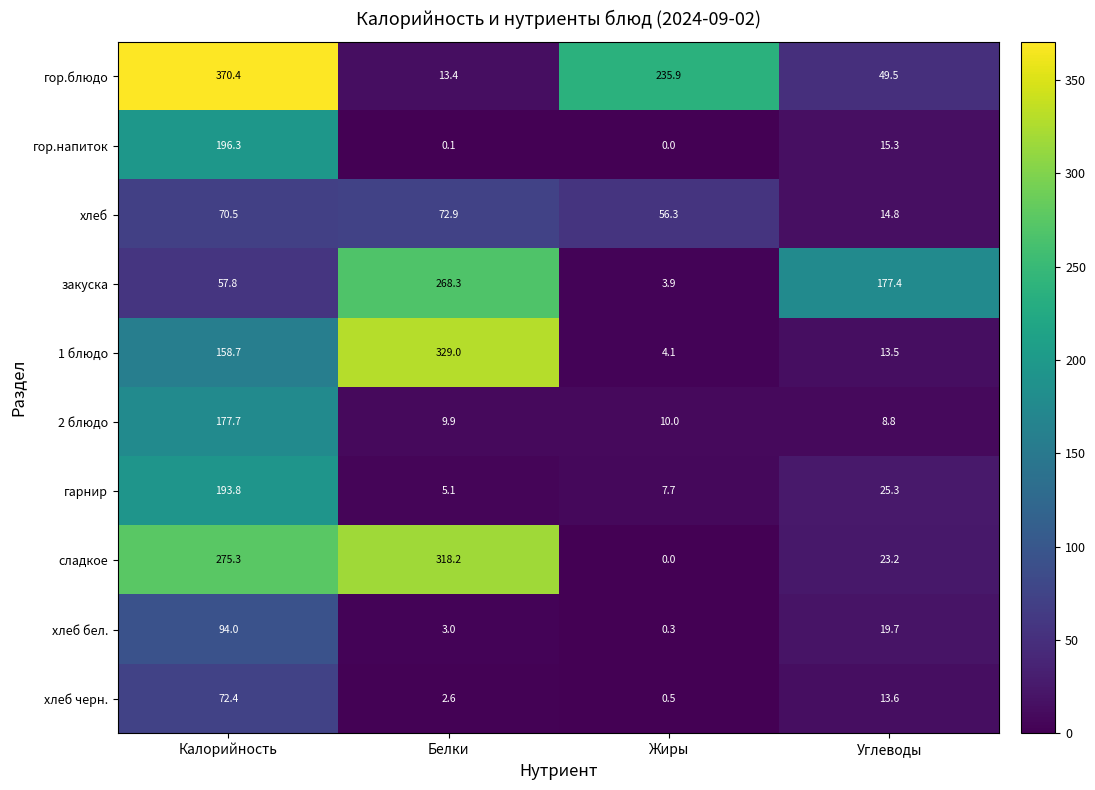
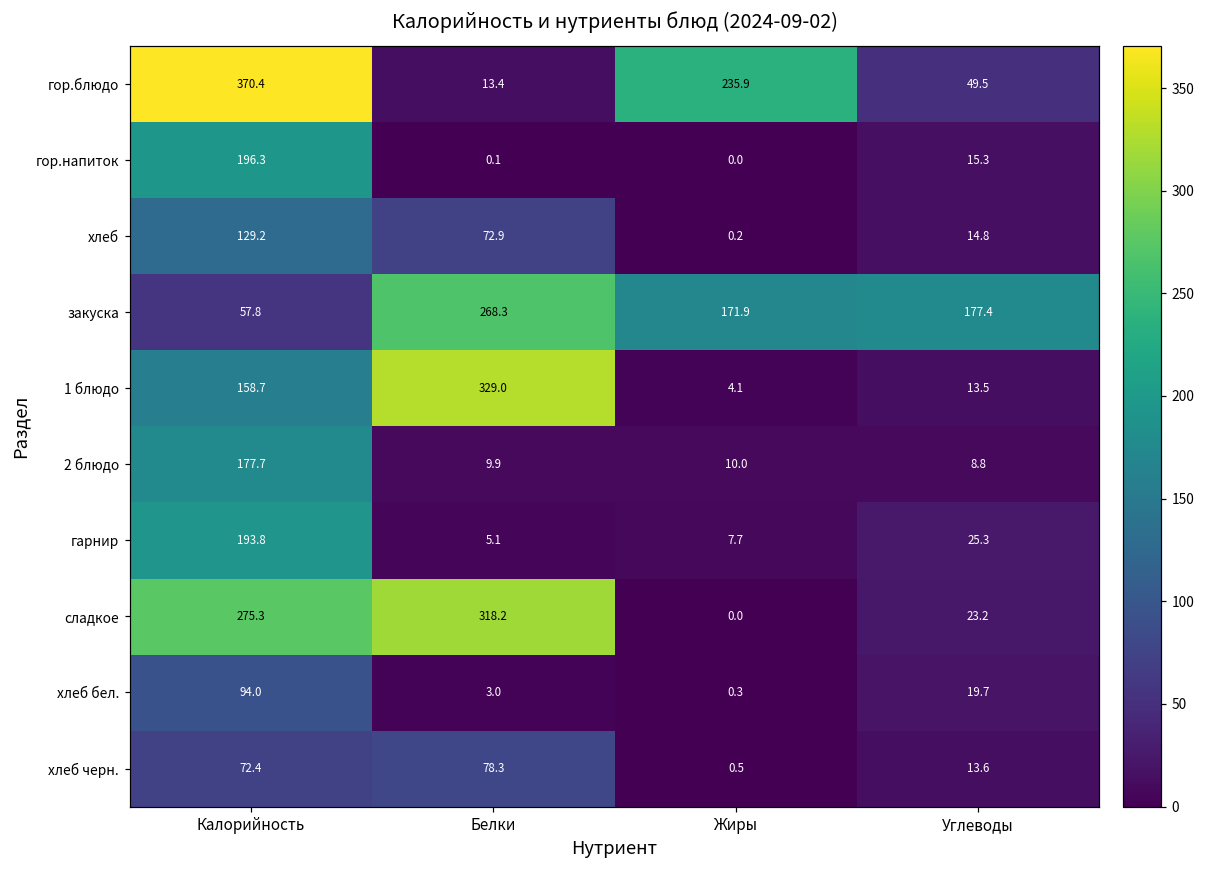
хлеб, Калорийность: 70.5 -> 129.2
хлеб, Жиры: 56.3 -> 0.2
закуска, Жиры: 3.9 -> 171.9
хлеб черн., Белки: 2.6 -> 78.3
